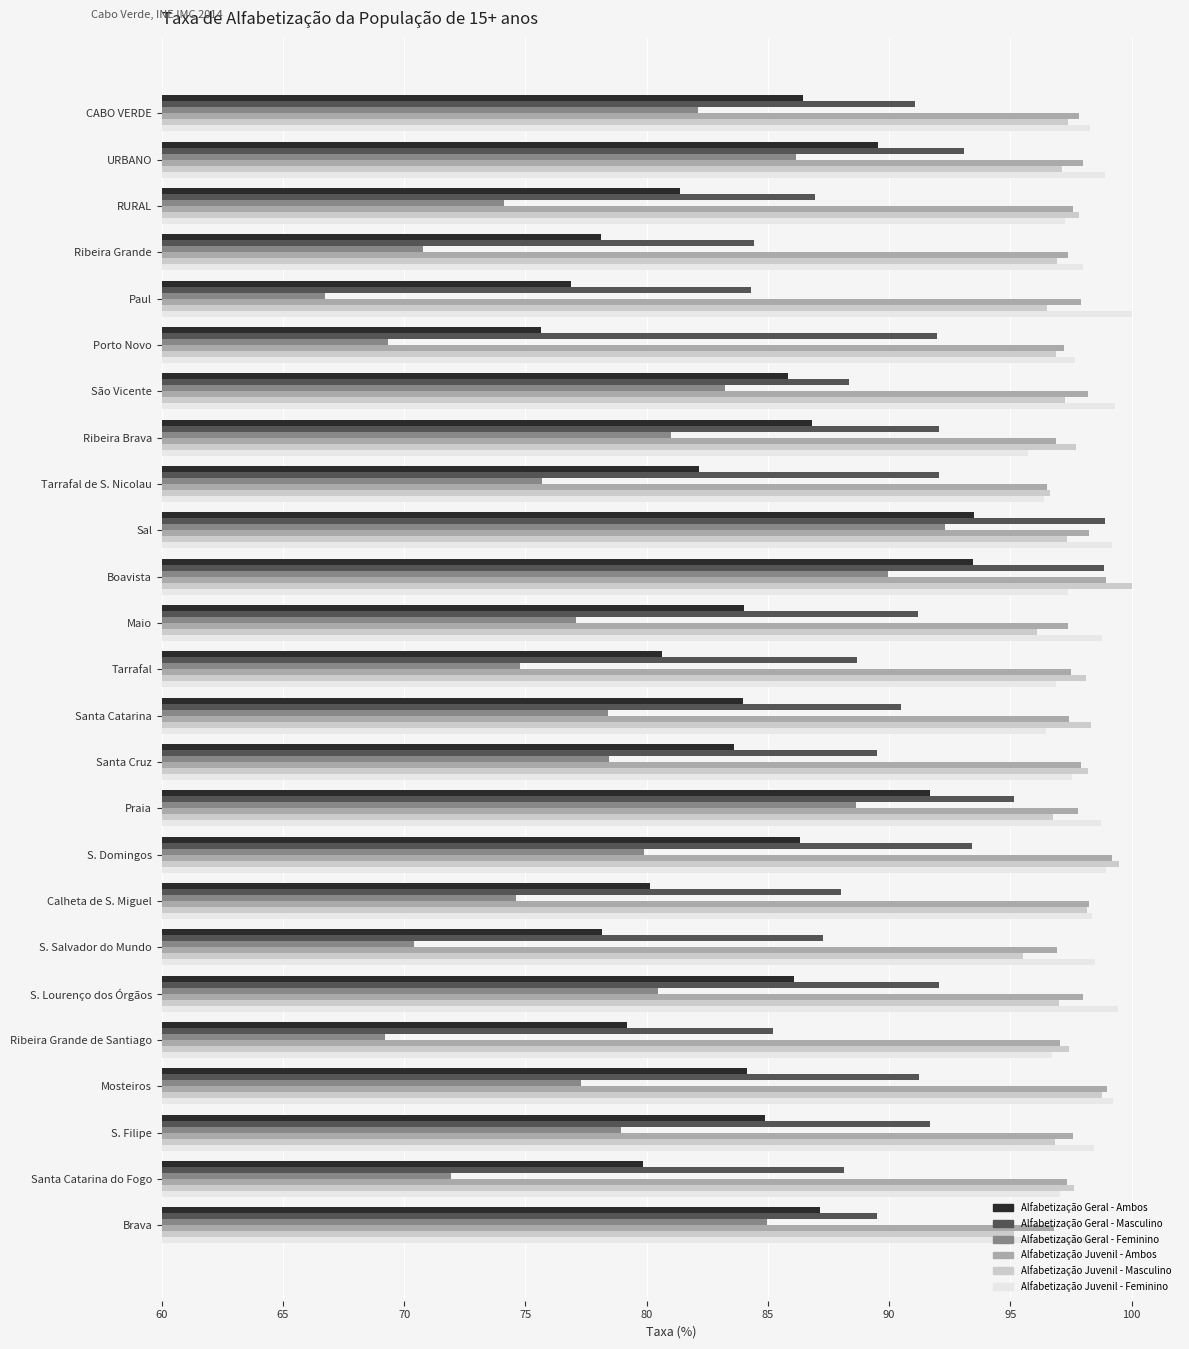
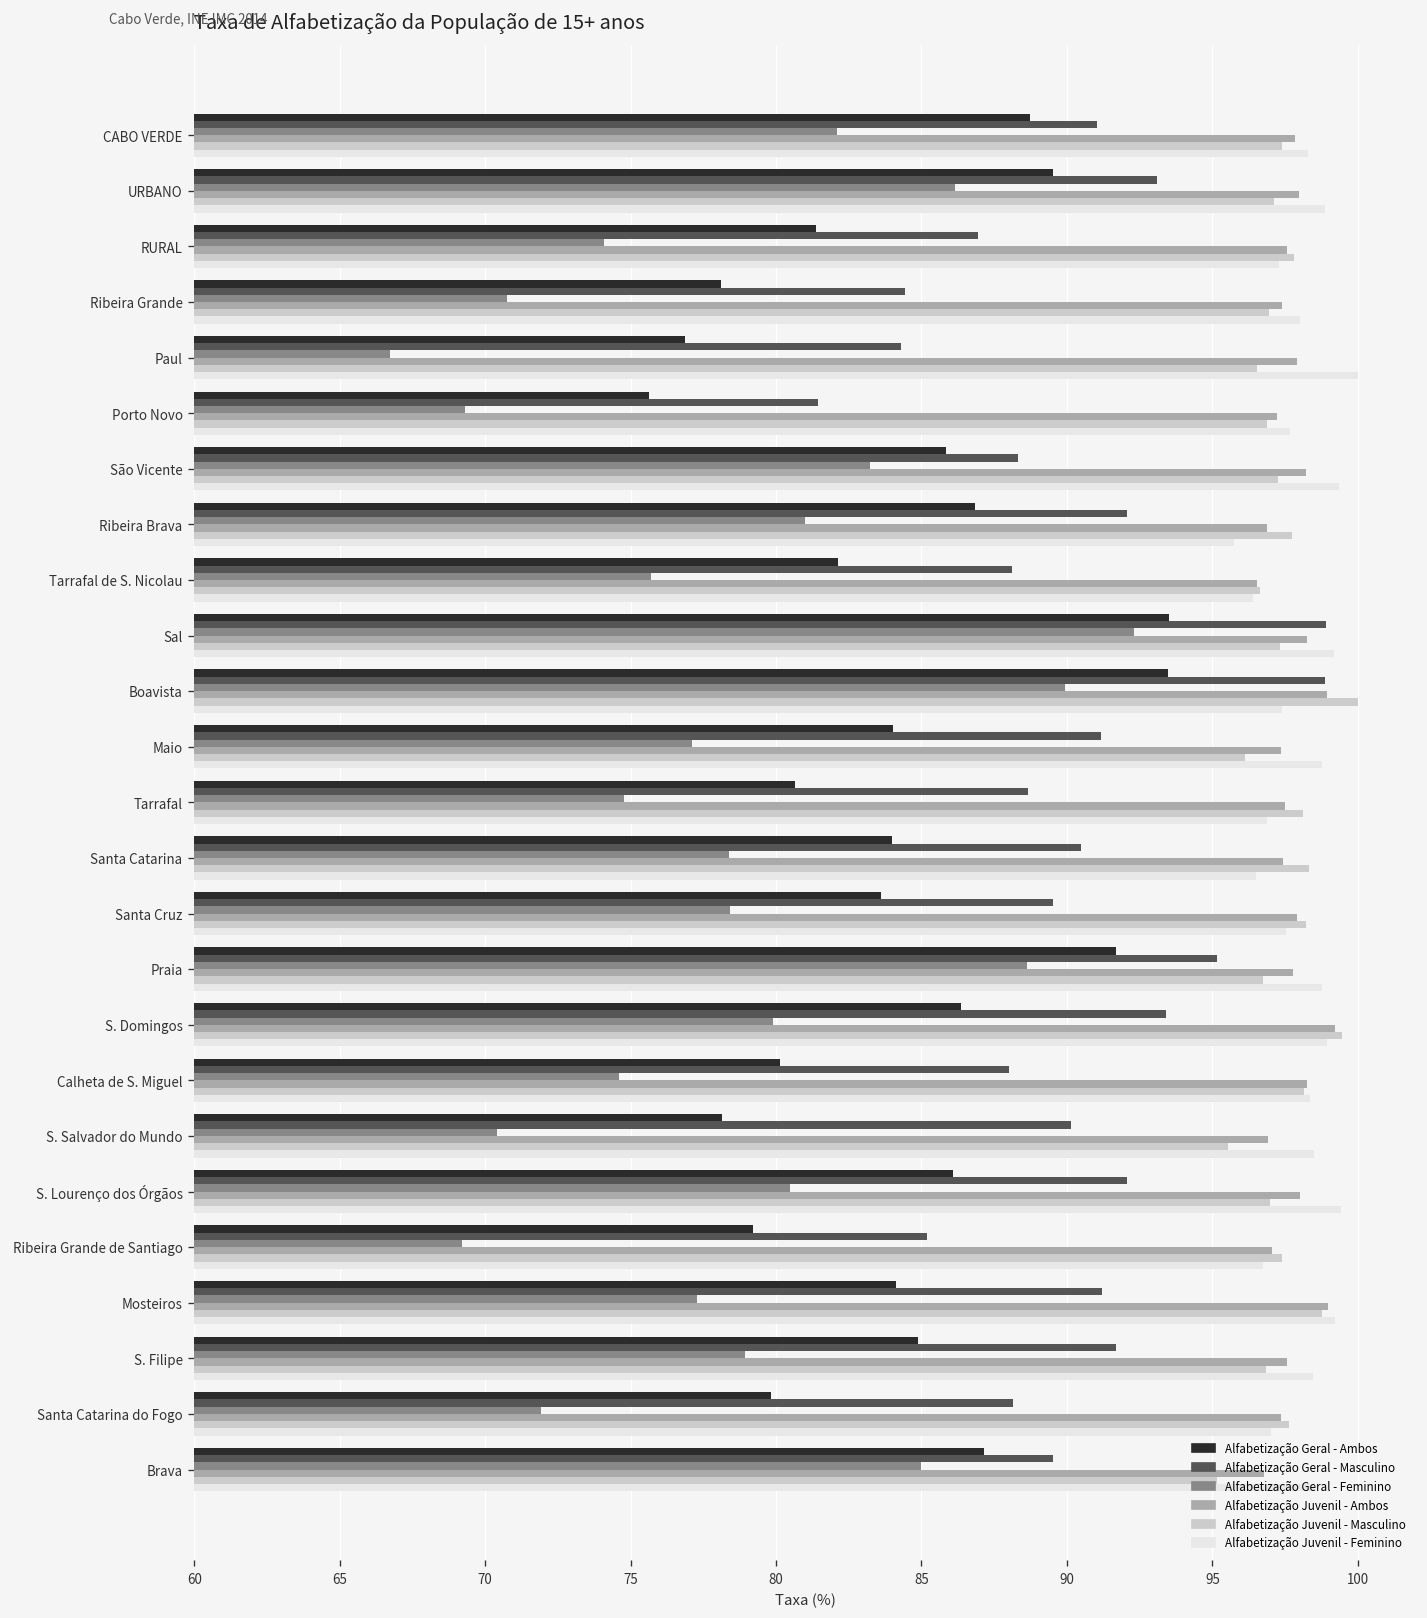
Alfabetização Geral - Ambos, CABO VERDE: 86.5 -> 88.7
Alfabetização Geral - Masculino, Porto Novo: 92.0 -> 81.4
Alfabetização Geral - Masculino, Tarrafal de S. Nicolau: 92.1 -> 88.1
Alfabetização Geral - Masculino, S. Salvador do Mundo: 87.3 -> 90.1
